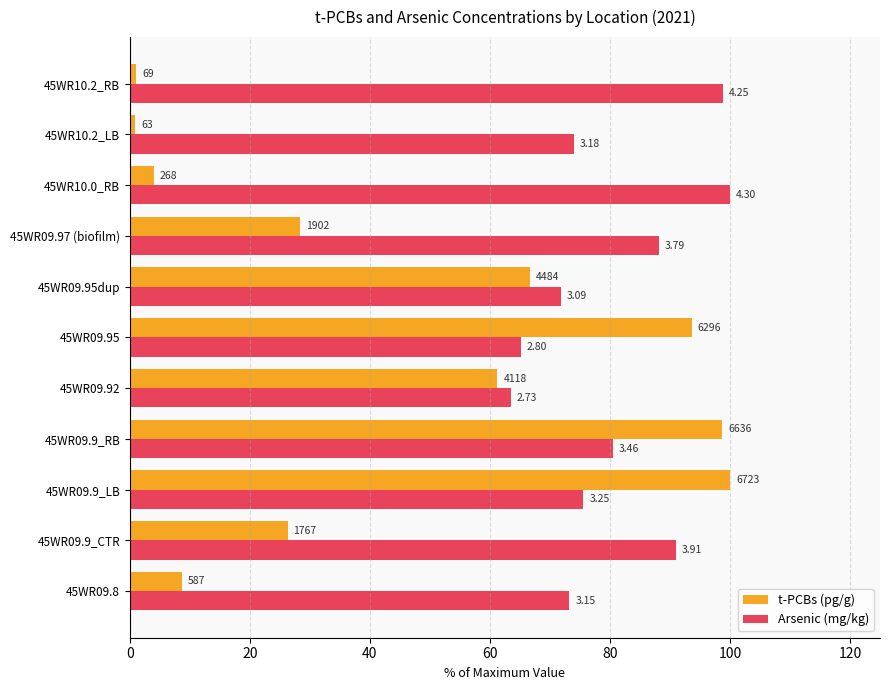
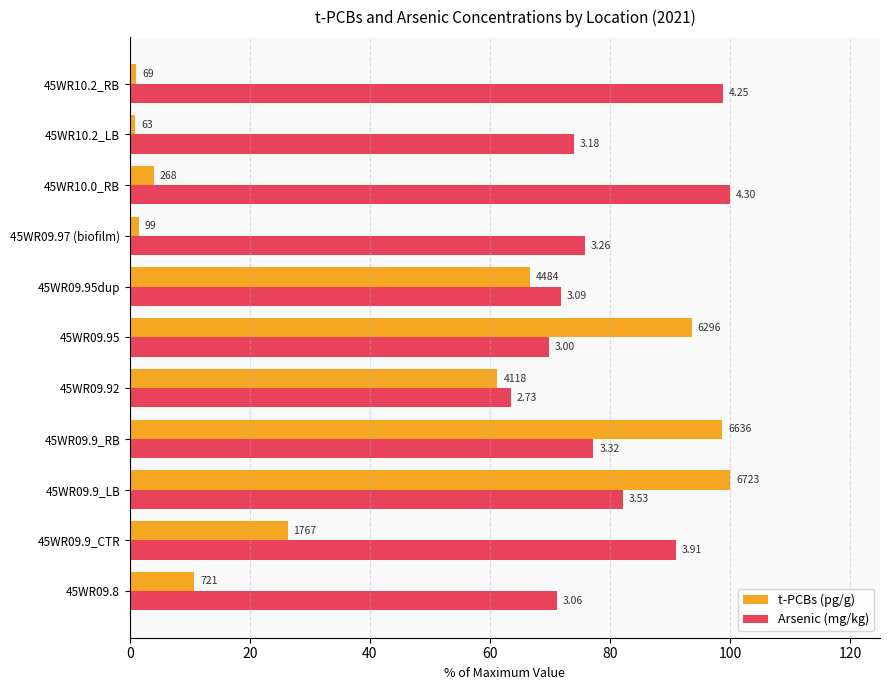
t-PCBs (pg/g), 45WR09.97 (biofilm): 1902 -> 99
Arsenic (mg/kg), 45WR09.97 (biofilm): 3.79 -> 3.26
Arsenic (mg/kg), 45WR09.95: 2.80 -> 3.00
Arsenic (mg/kg), 45WR09.9_RB: 3.46 -> 3.32
Arsenic (mg/kg), 45WR09.9_LB: 3.25 -> 3.53
t-PCBs (pg/g), 45WR09.8: 587 -> 721
Arsenic (mg/kg), 45WR09.8: 3.15 -> 3.06
